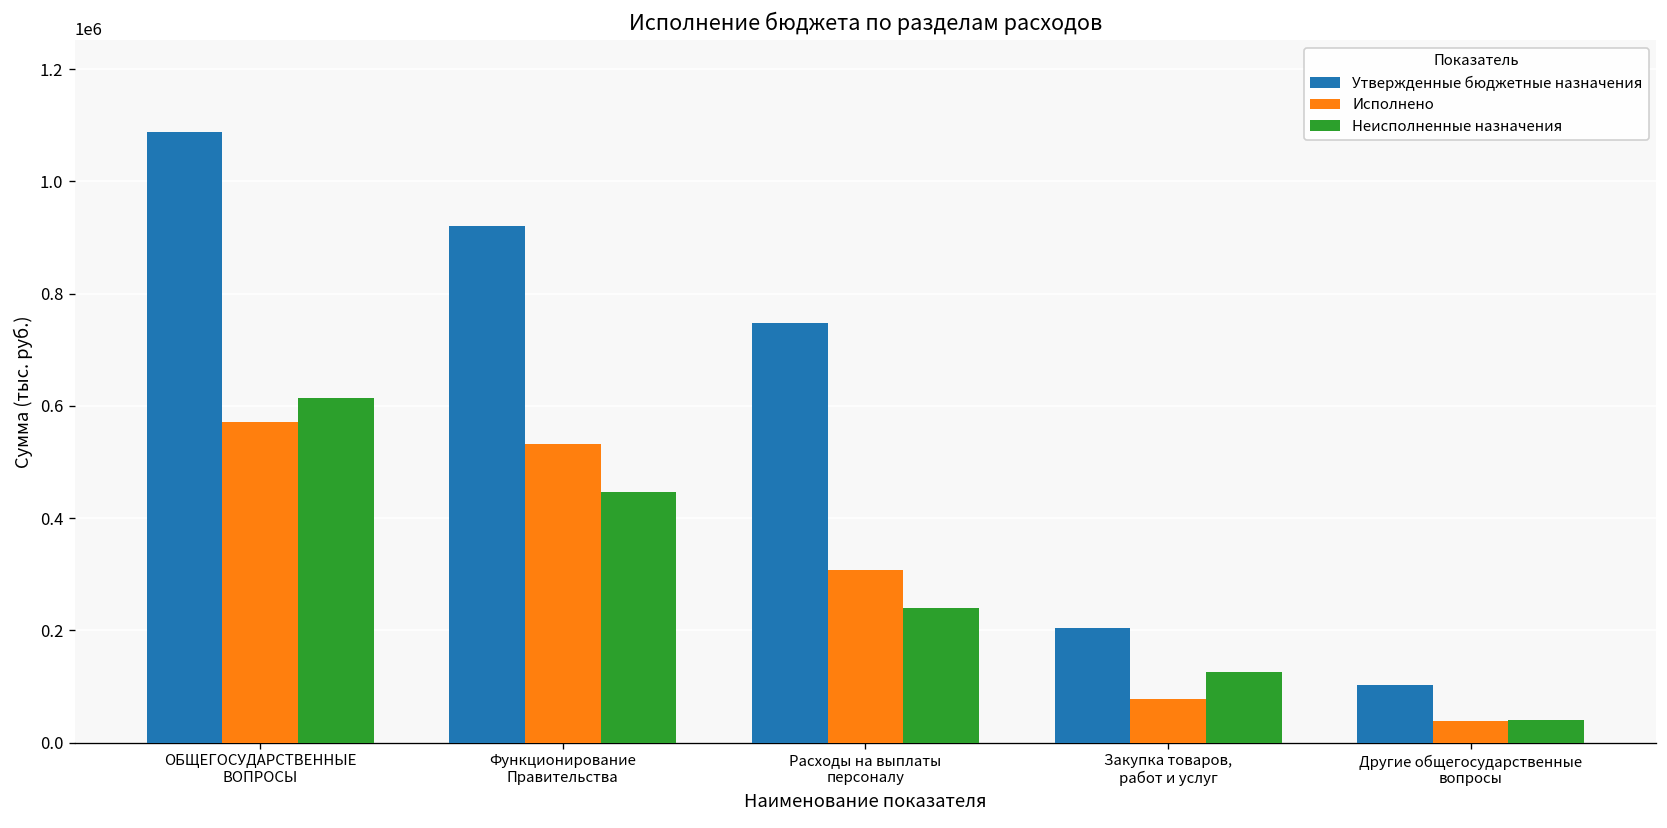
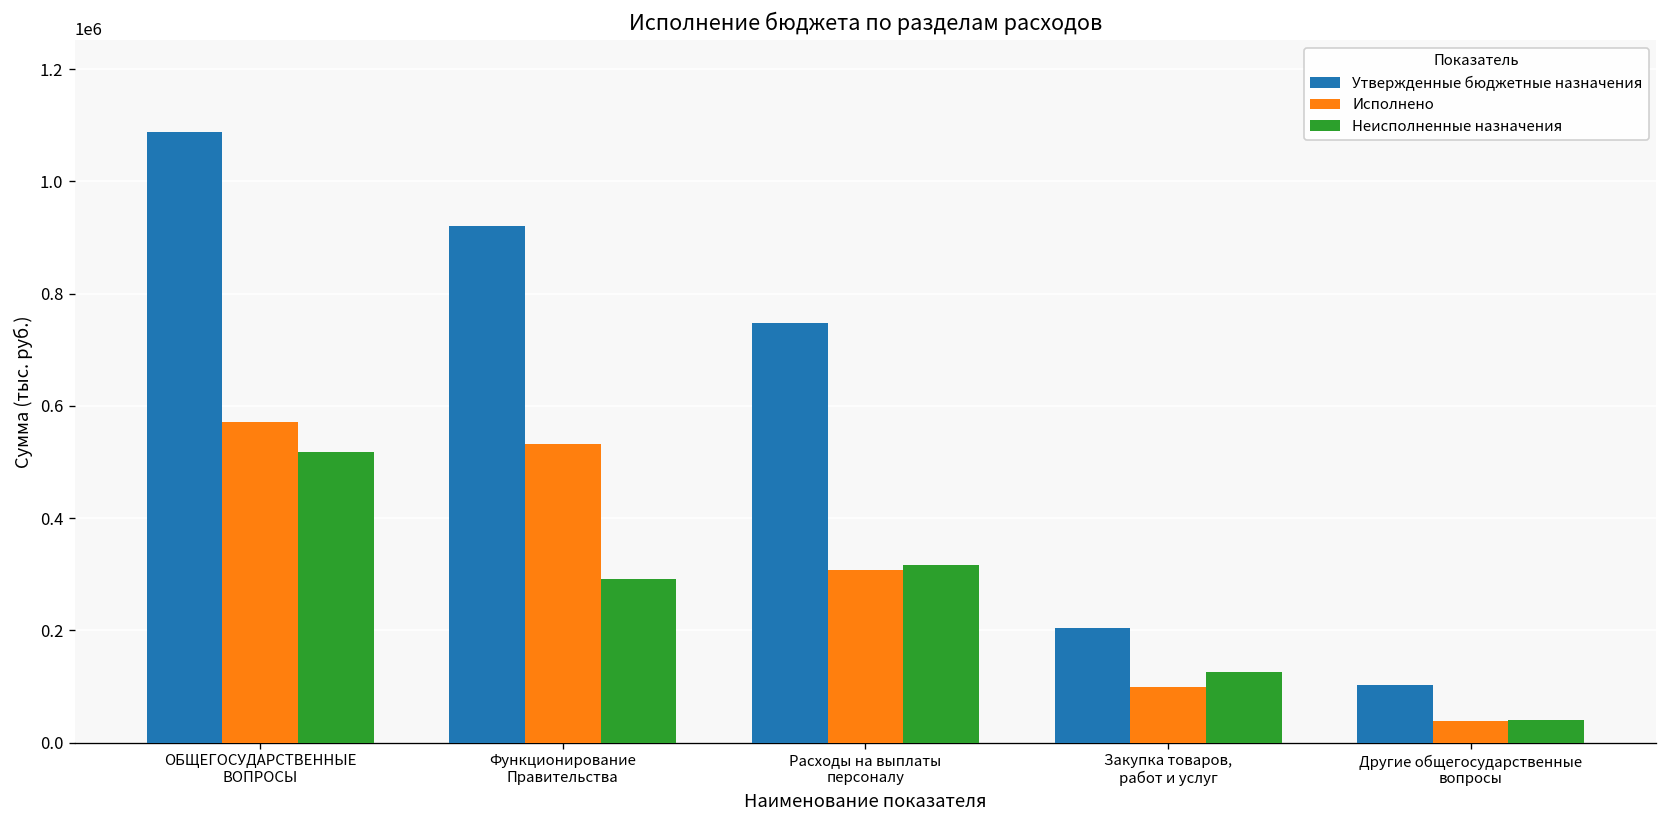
Неисполненные назначения, ОБЩЕГОСУДАРСТВЕННЫЕ ВОПРОСЫ: 610000 -> 520000
Неисполненные назначения, Функционирование Правительства: 450000 -> 290000
Неисполненные назначения, Расходы на выплаты персоналу: 240000 -> 320000
Исполнено, Закупка товаров, работ и услуг: 80000 -> 100000
